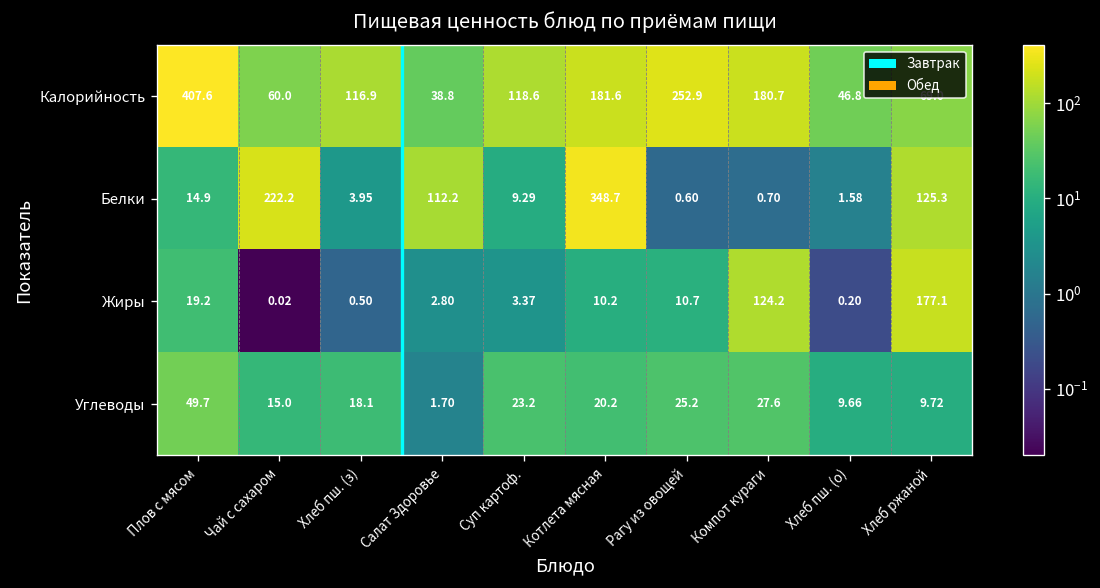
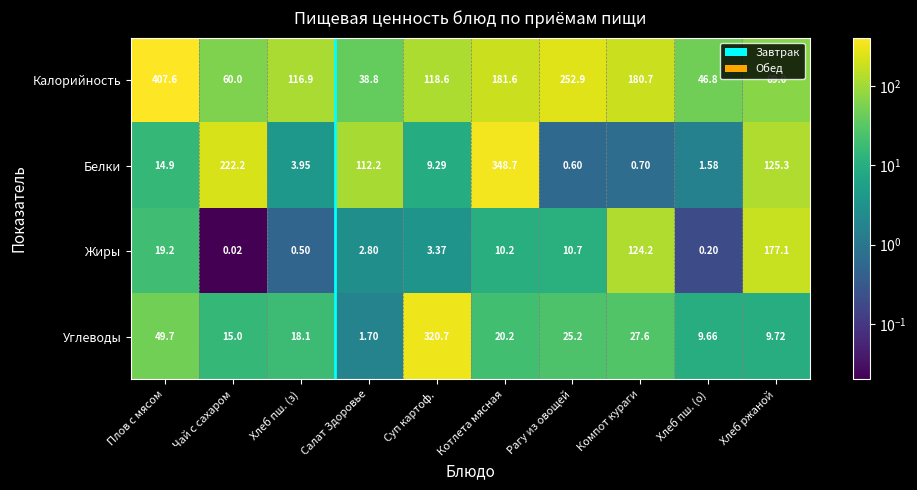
Углеводы, Суп картоф.: 23.2 -> 320.7
